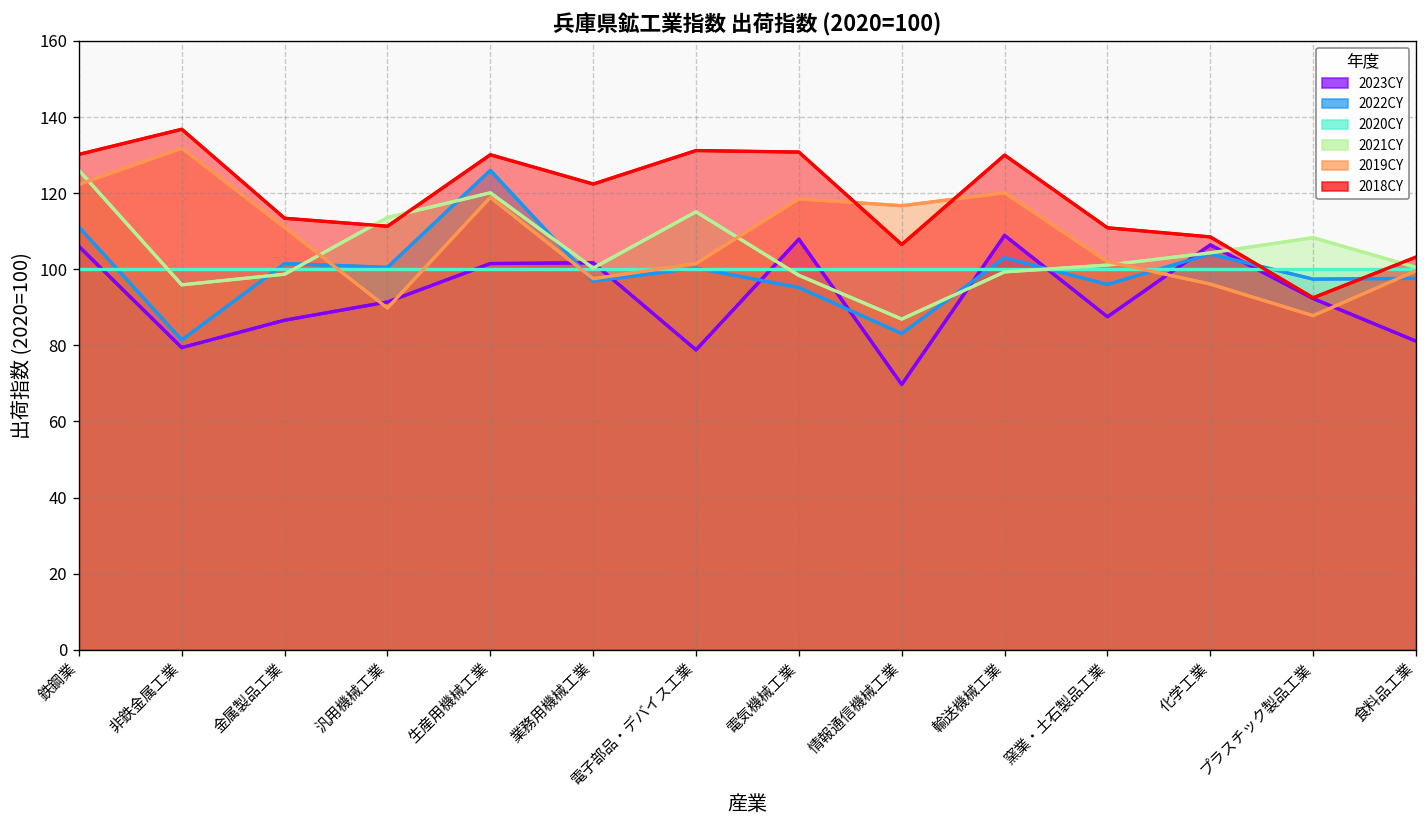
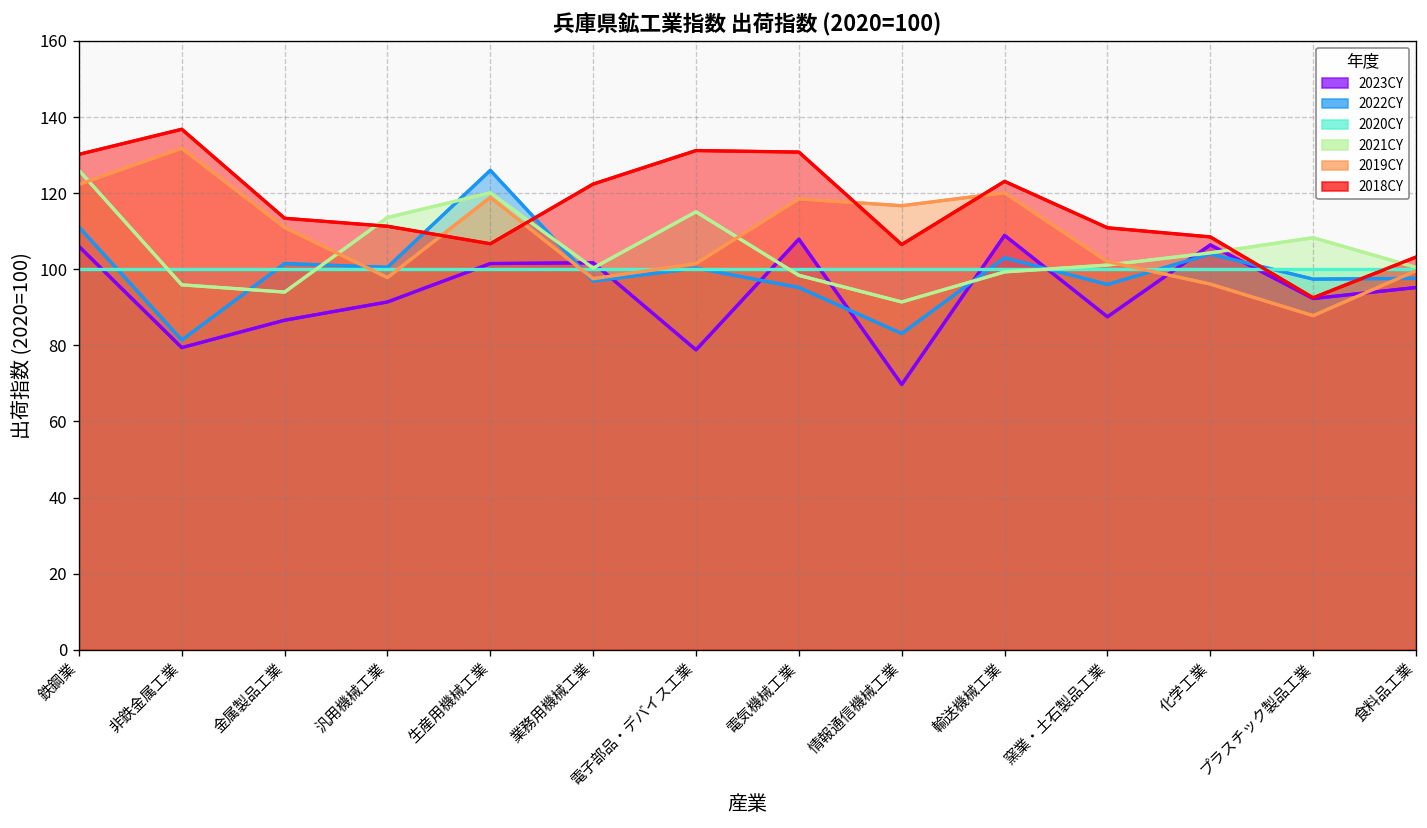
2021CY, 金属製品工業: 99 -> 94
2019CY, 汎用機械工業: 90 -> 98
2018CY, 生産用機械工業: 130 -> 107
2021CY, 情報通信機械工業: 87 -> 91
2018CY, 輸送機械工業: 130 -> 123
2023CY, 食料品工業: 81 -> 95
